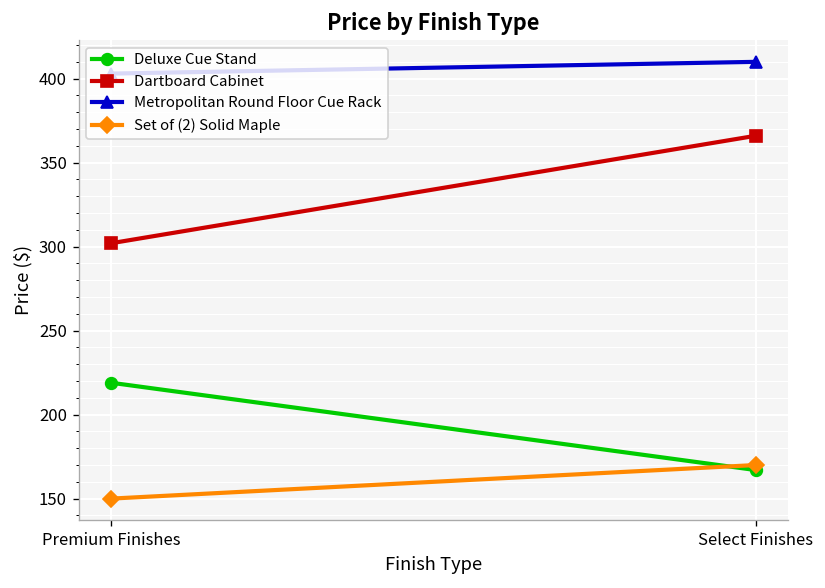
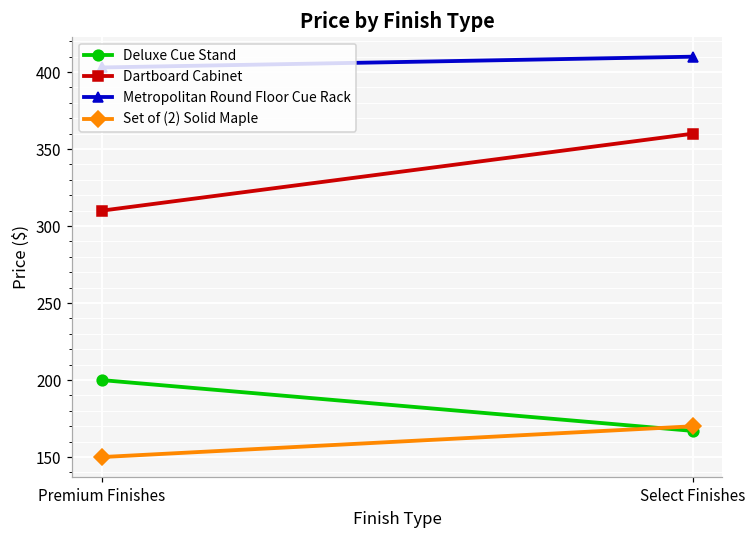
Deluxe Cue Stand, Premium Finishes: 219 -> 200
Dartboard Cabinet, Premium Finishes: 302 -> 310
Dartboard Cabinet, Select Finishes: 366 -> 360
